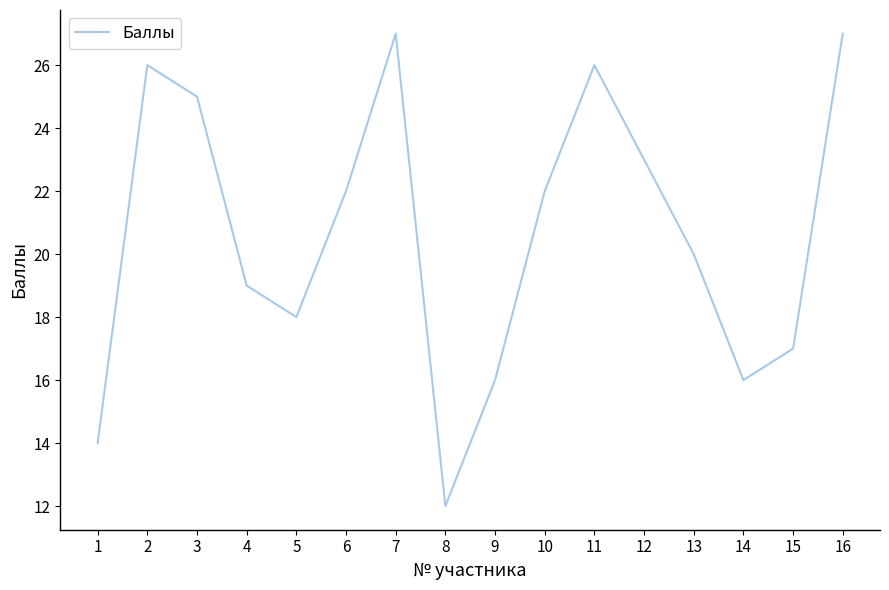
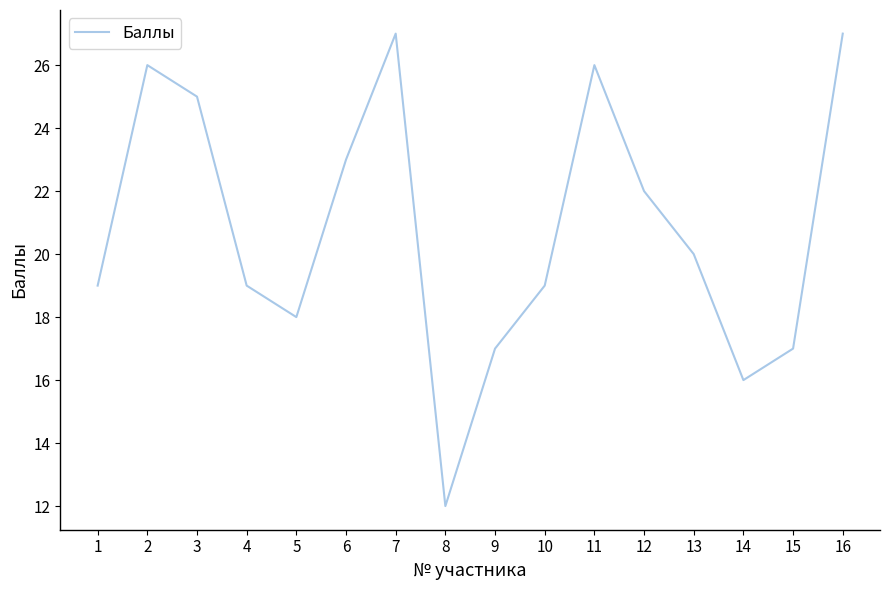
1: 14 -> 19
6: 22 -> 23
9: 16 -> 17
10: 22 -> 19
12: 23 -> 22
